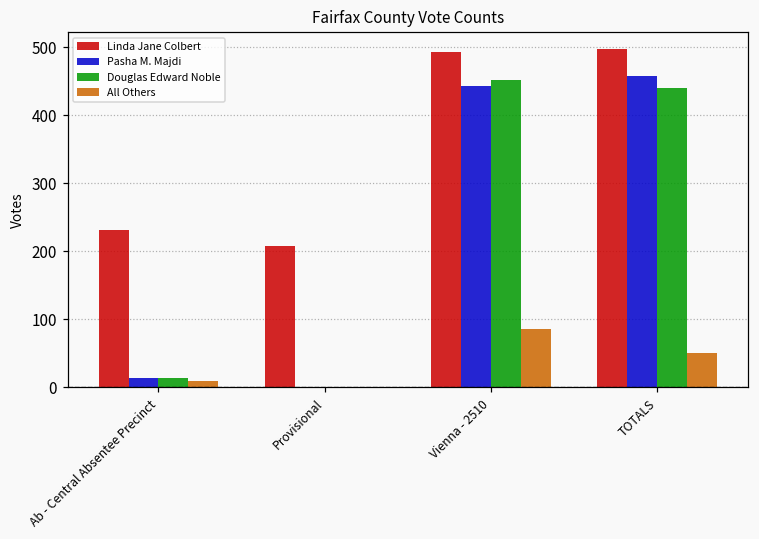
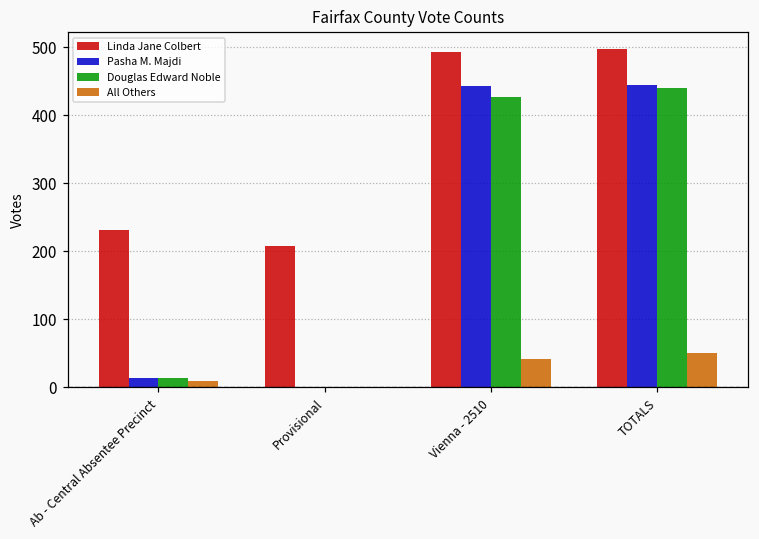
Douglas Edward Noble, Vienna - 2510: 450 -> 430
All Others, Vienna - 2510: 90 -> 40
Pasha M. Majdi, TOTALS: 460 -> 440
